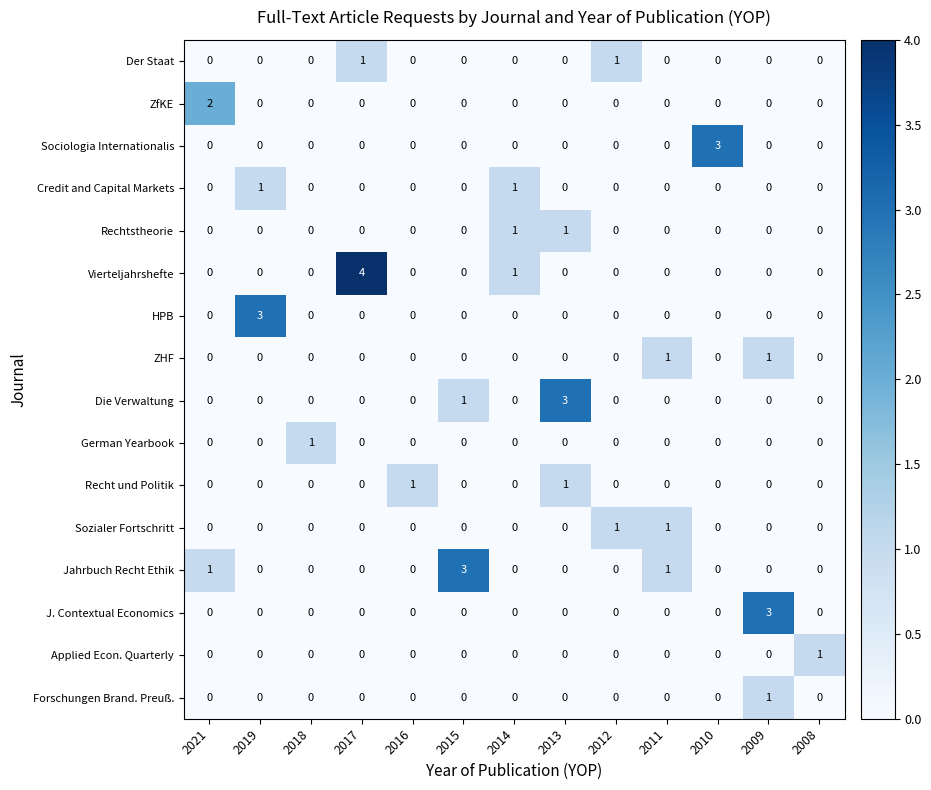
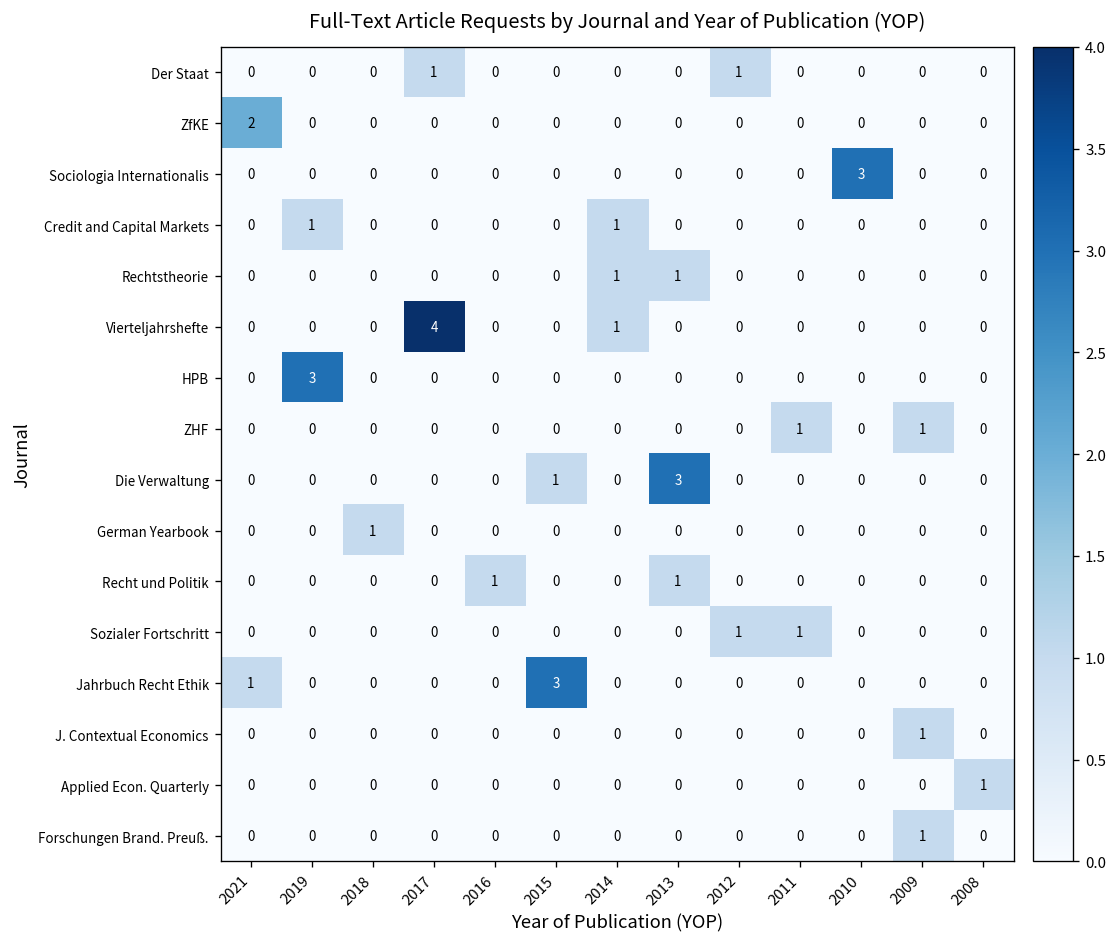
Jahrbuch Recht Ethik, 2011: 1 -> 0
J. Contextual Economics, 2009: 3 -> 1
